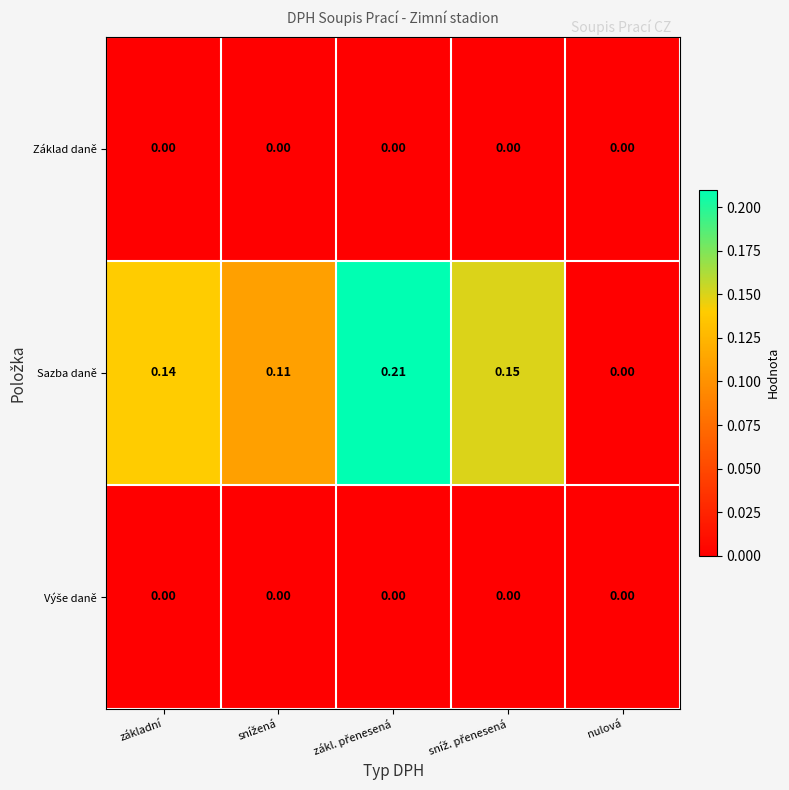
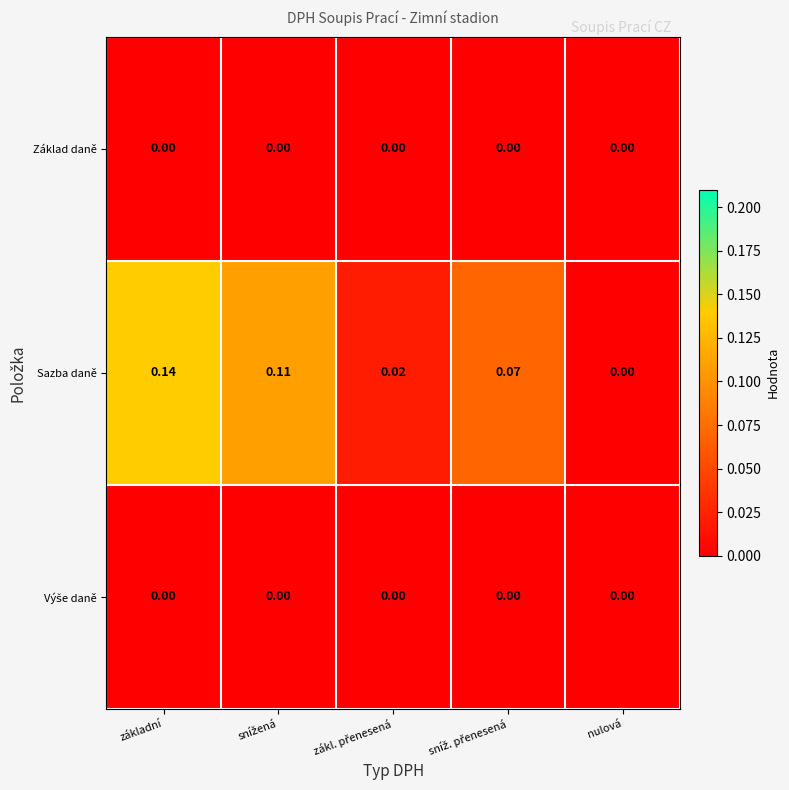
Sazba daně, zákl. přenesená: 0.21 -> 0.02
Sazba daně, sníž. přenesená: 0.15 -> 0.07
